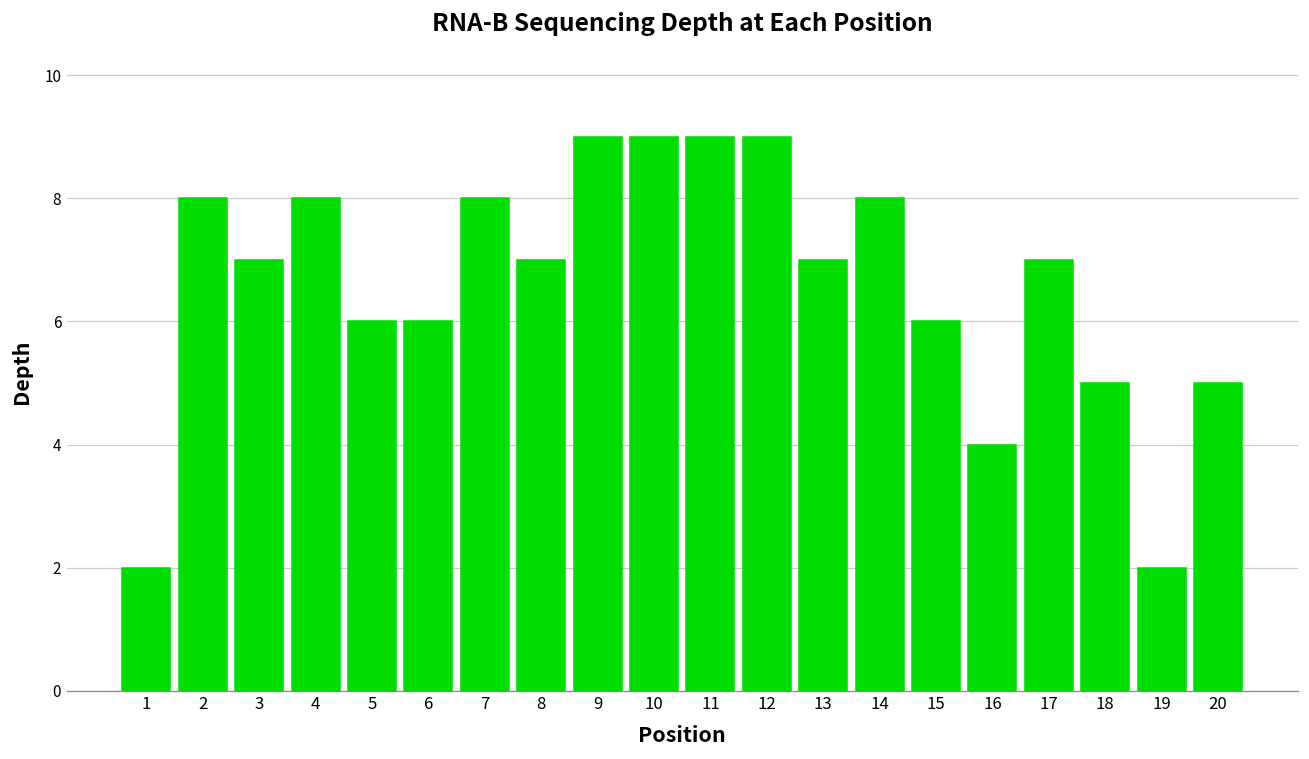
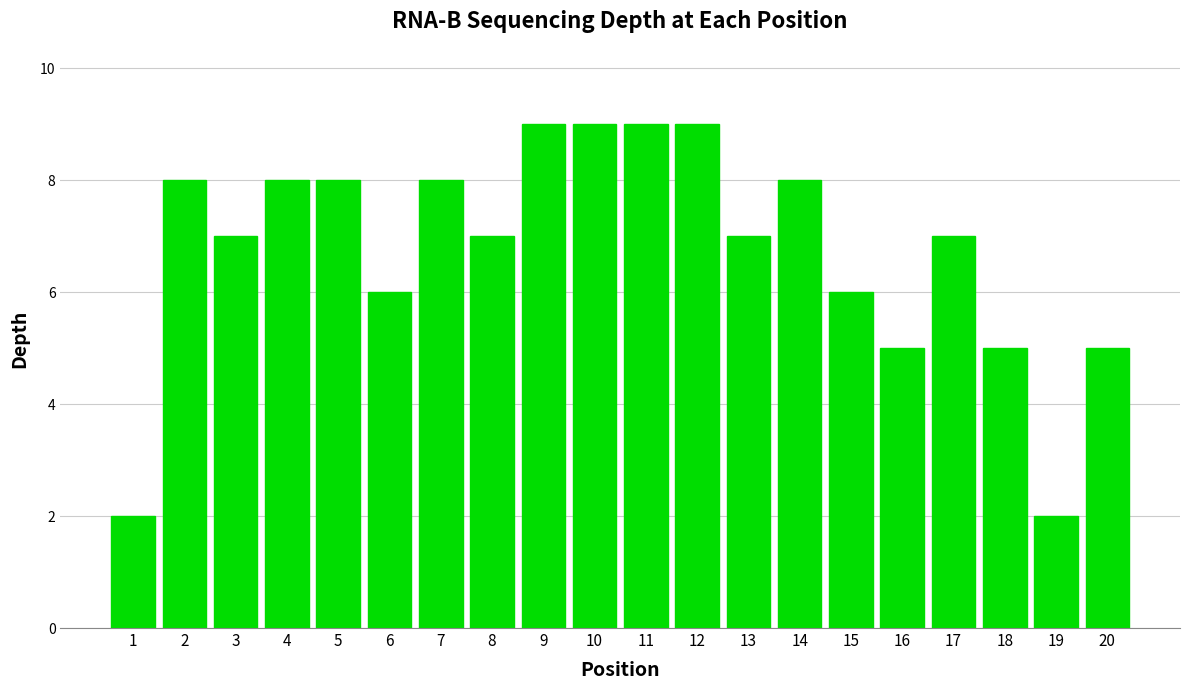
5: 6 -> 8
16: 4 -> 5
